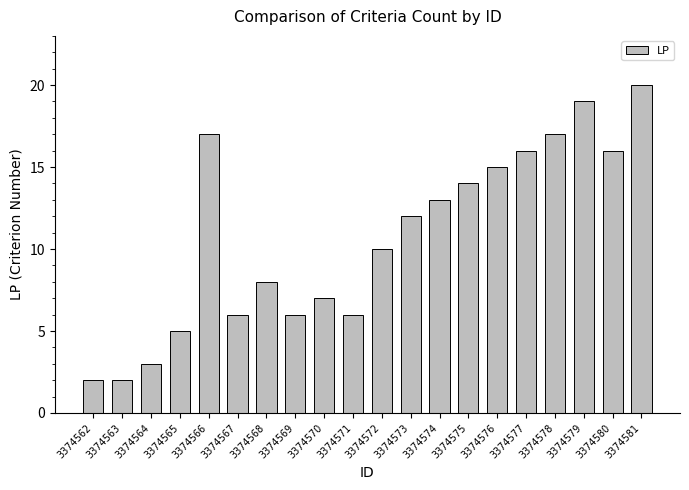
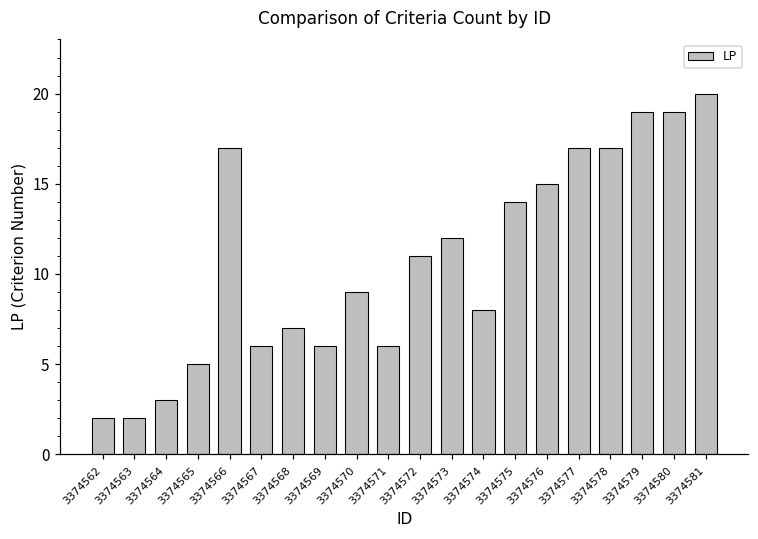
3374568: 8 -> 7
3374570: 7 -> 9
3374572: 10 -> 11
3374574: 13 -> 8
3374577: 16 -> 17
3374580: 16 -> 19
